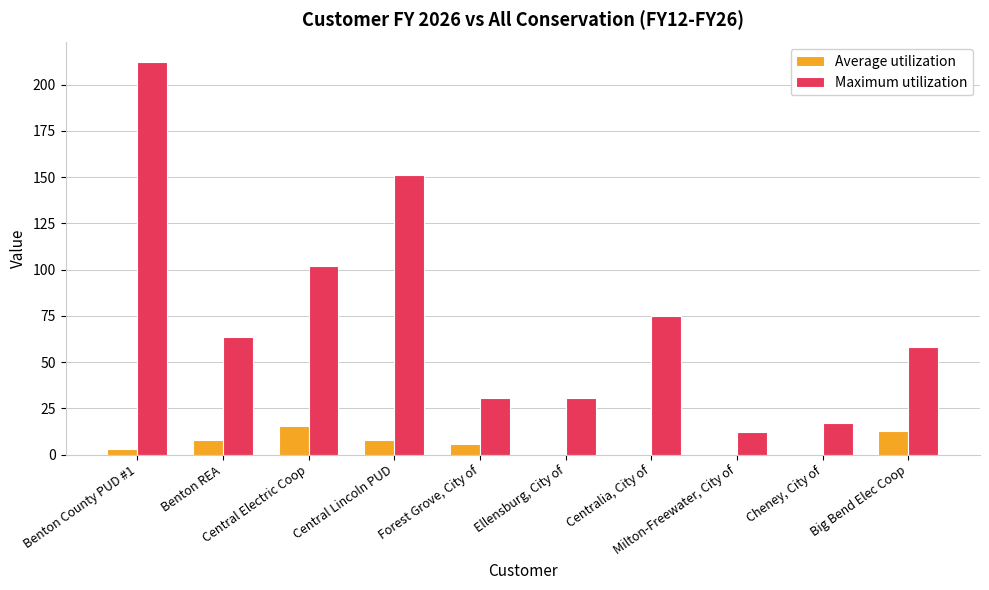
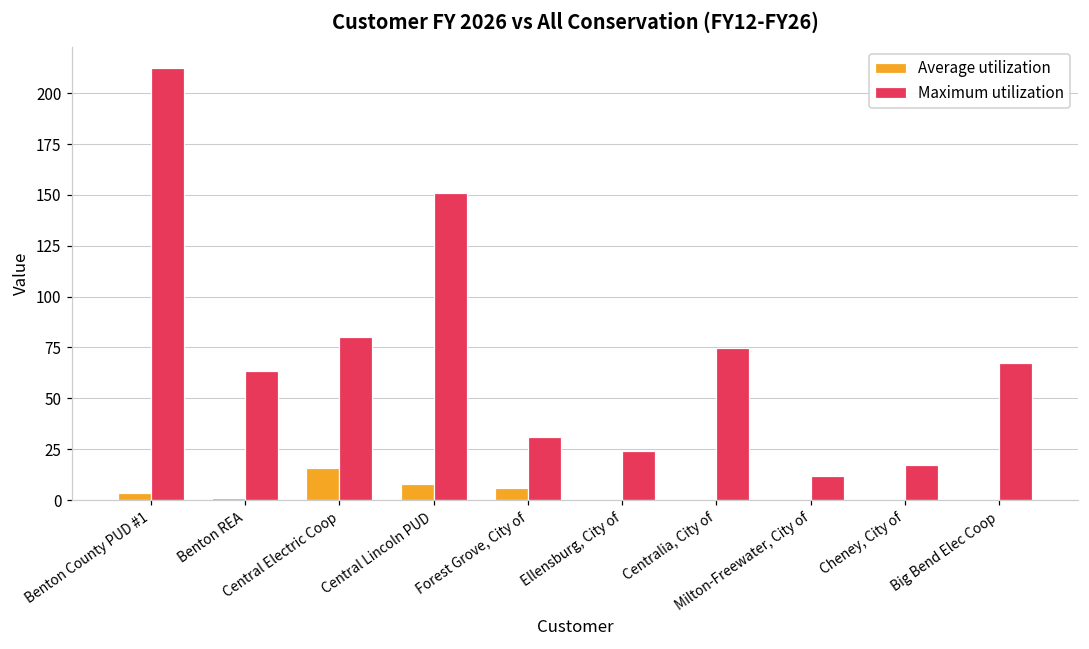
Average utilization, Benton REA: 8 -> 1
Maximum utilization, Central Electric Coop: 102 -> 80
Maximum utilization, Ellensburg, City of: 30 -> 24
Average utilization, Big Bend Elec Coop: 13 -> 0
Maximum utilization, Big Bend Elec Coop: 58 -> 68
